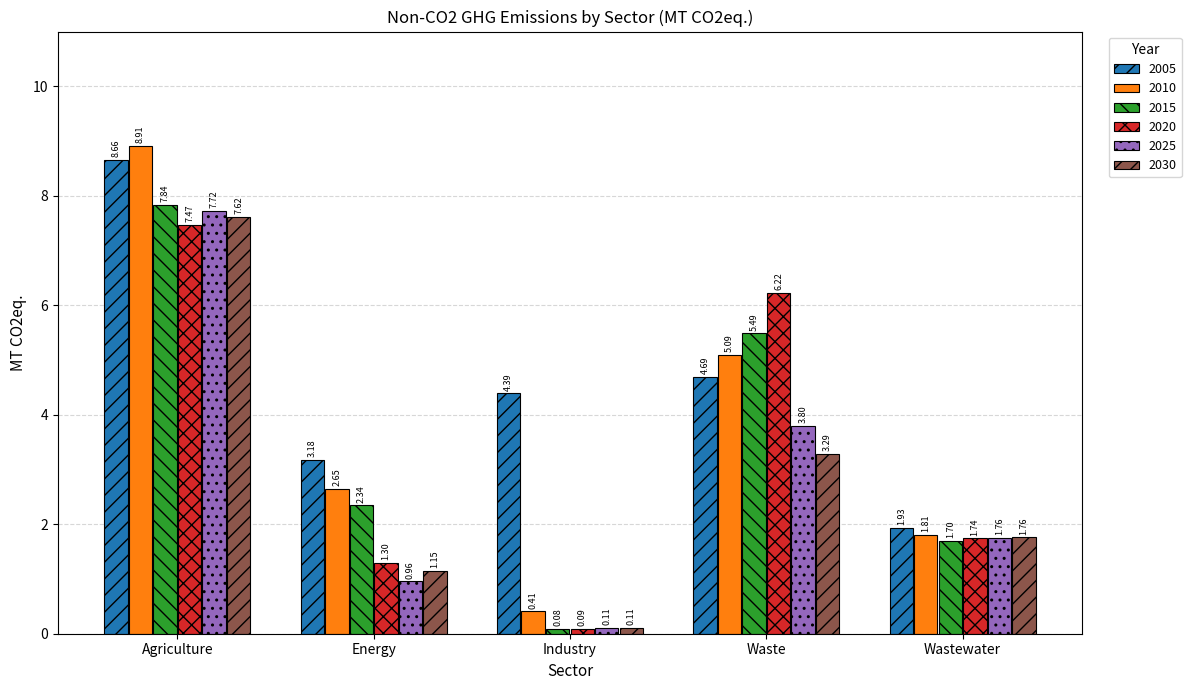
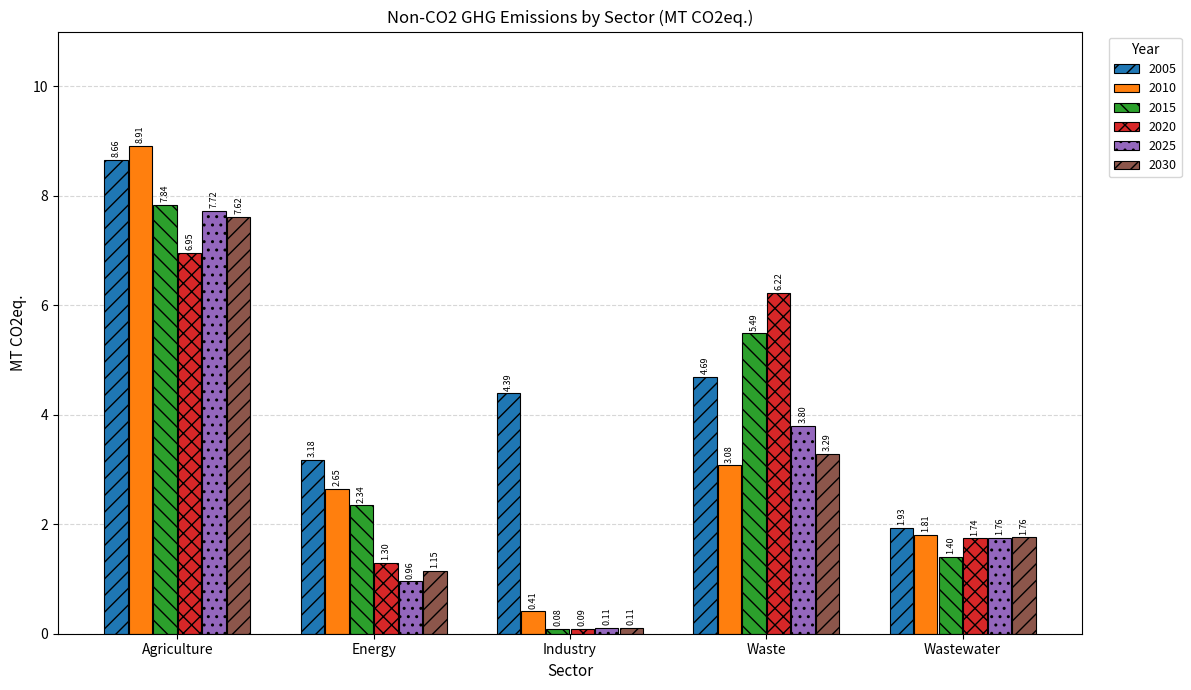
2020, Agriculture: 7.47 -> 6.95
2010, Waste: 5.09 -> 3.08
2015, Wastewater: 1.70 -> 1.40
